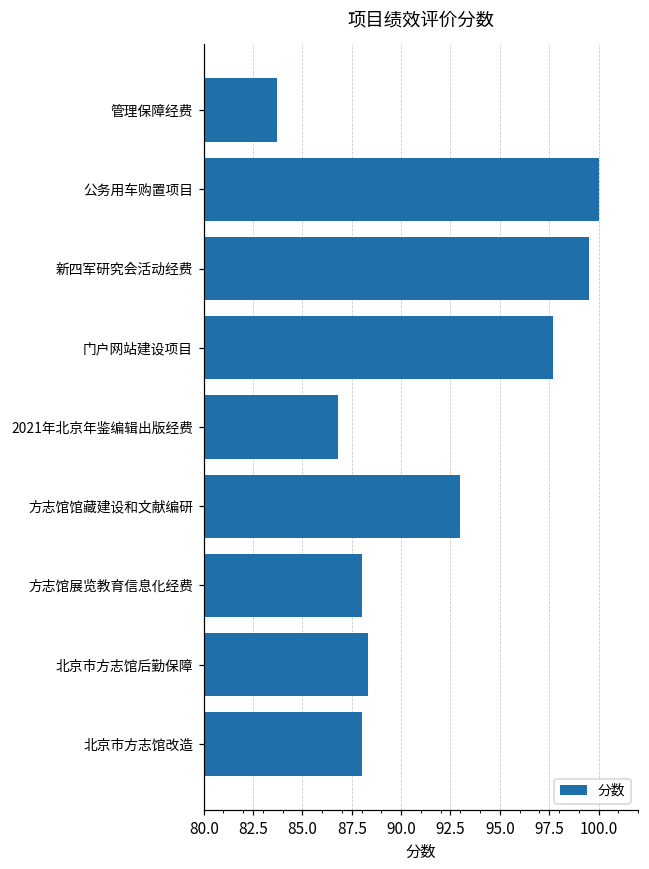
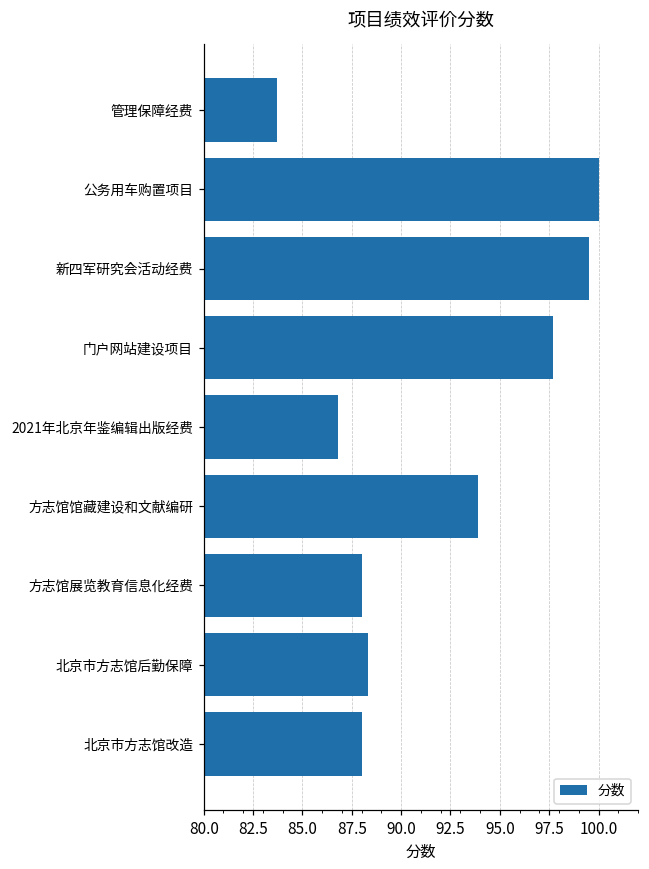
方志馆馆藏建设和文献编研: 93.0 -> 93.9
